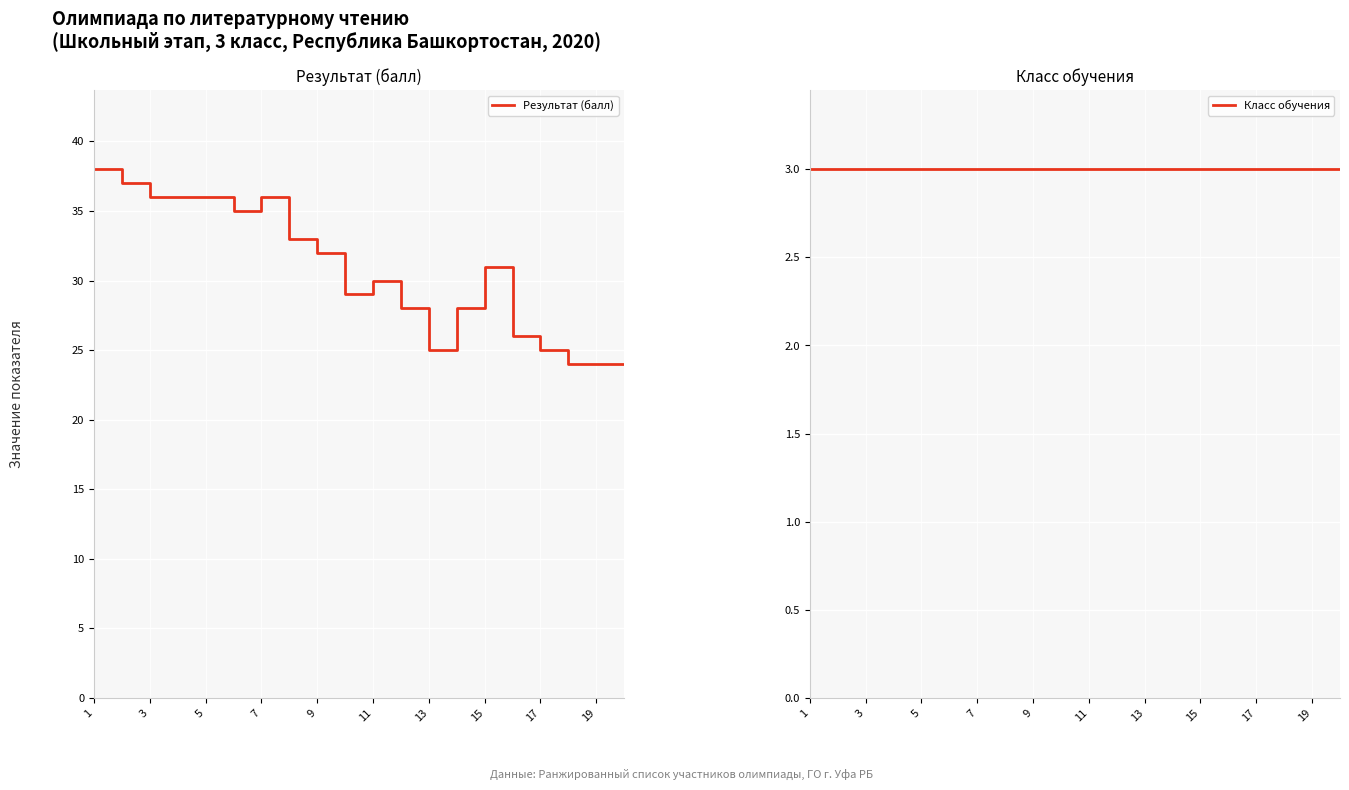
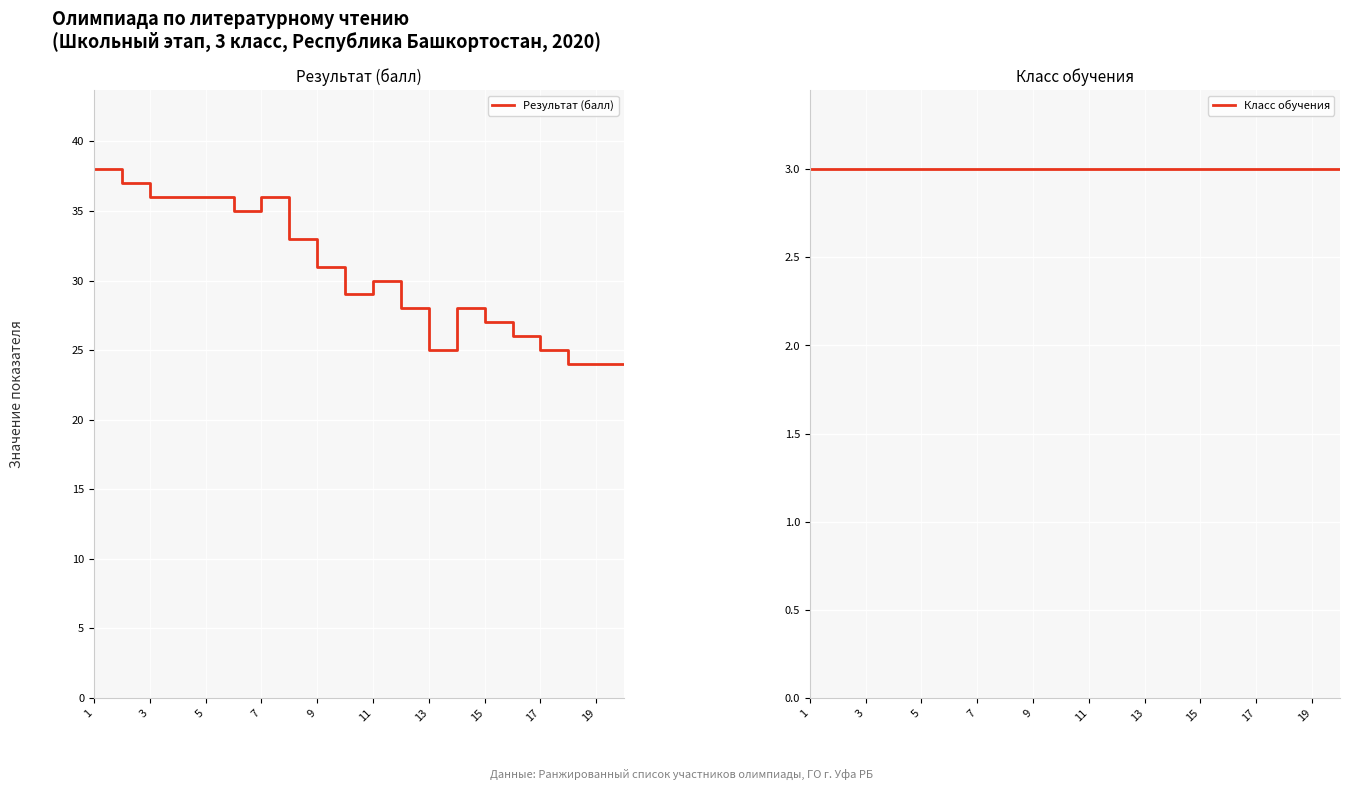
Результат (балл), 9: 32 -> 31
Результат (балл), 15: 31 -> 27
